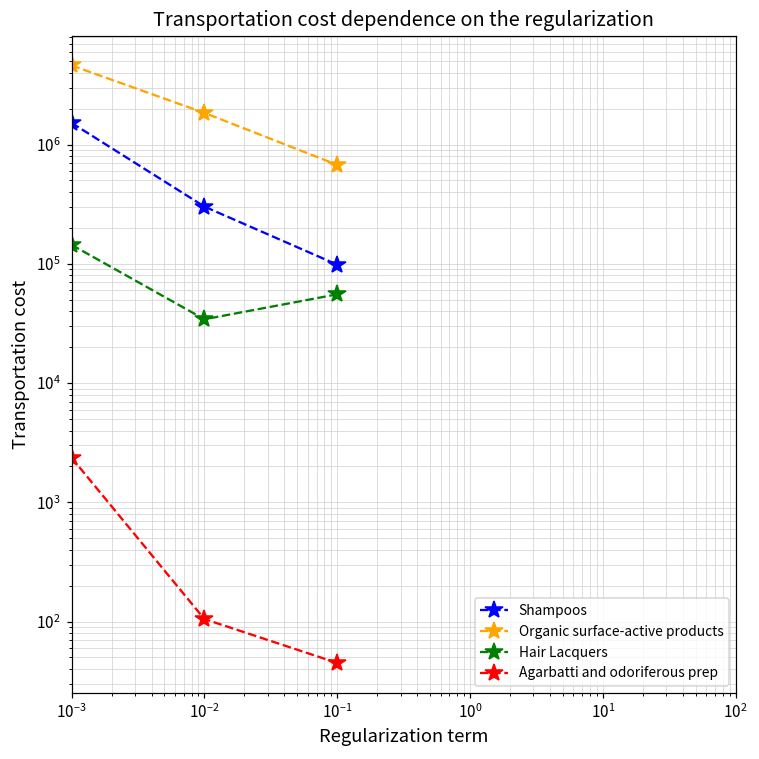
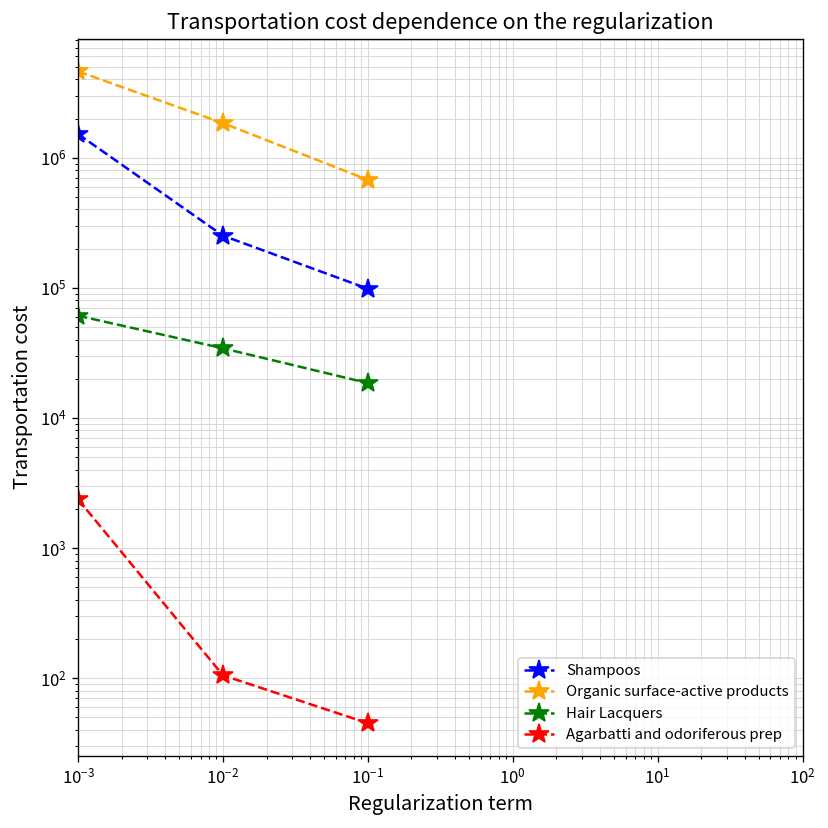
Hair Lacquers, 10^-3: 140000 -> 60000
Shampoos, 10^-2: 300000 -> 250000
Hair Lacquers, 10^-1: 60000 -> 19000
